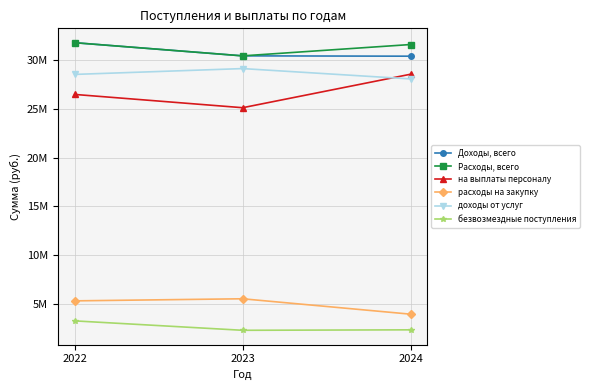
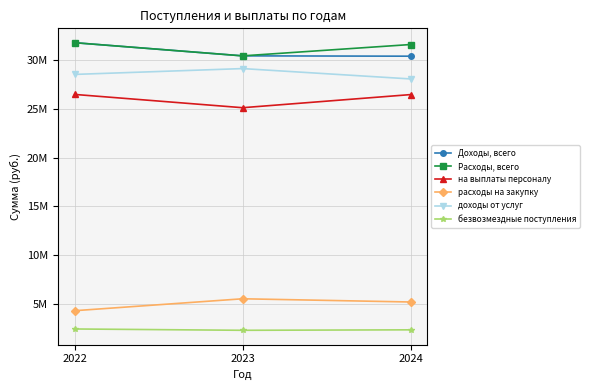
расходы на закупку, 2022: 5000000 -> 4000000
безвозмездные поступления, 2022: 3000000 -> 2000000
на выплаты персоналу, 2024: 29000000 -> 26000000
расходы на закупку, 2024: 4000000 -> 5000000
